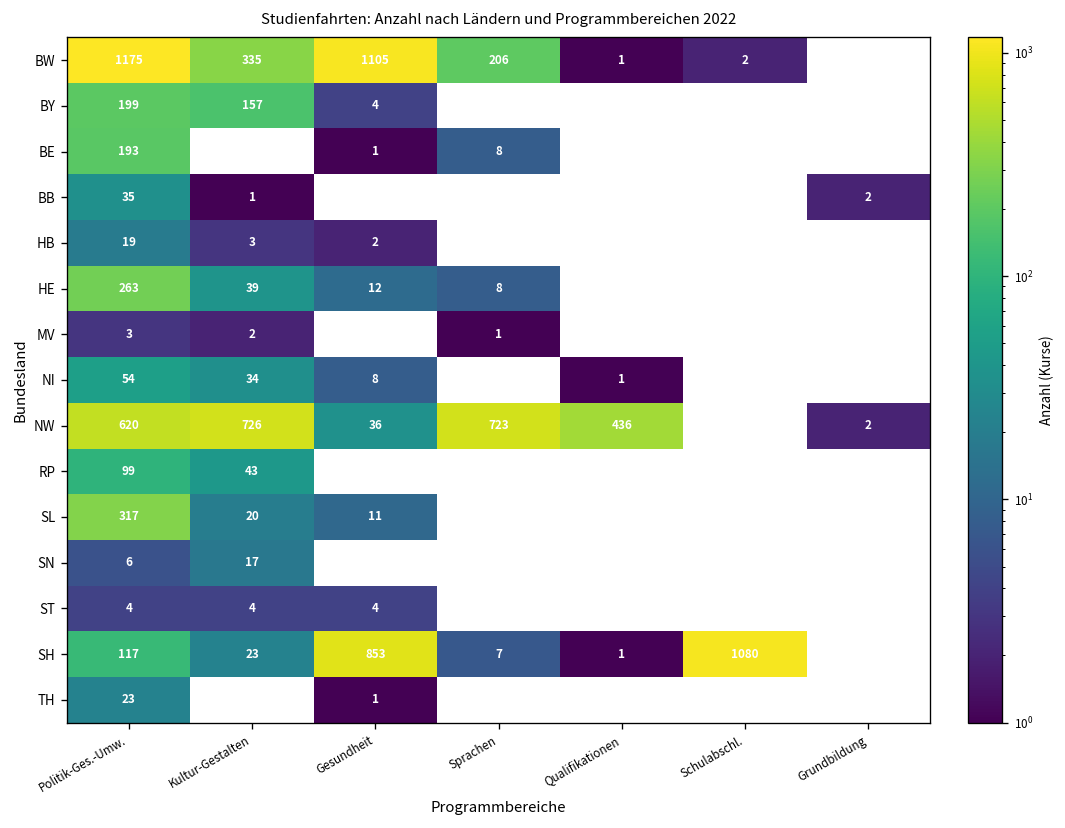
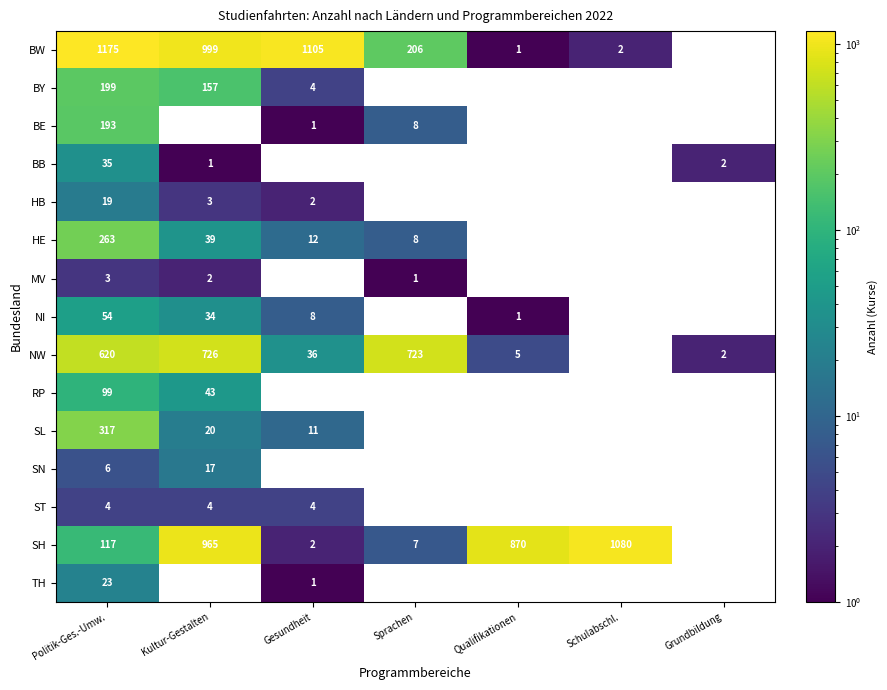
BW, Kultur-Gestalten: 335 -> 999
NW, Qualifikationen: 436 -> 5
SH, Kultur-Gestalten: 23 -> 965
SH, Gesundheit: 853 -> 2
SH, Qualifikationen: 1 -> 870
